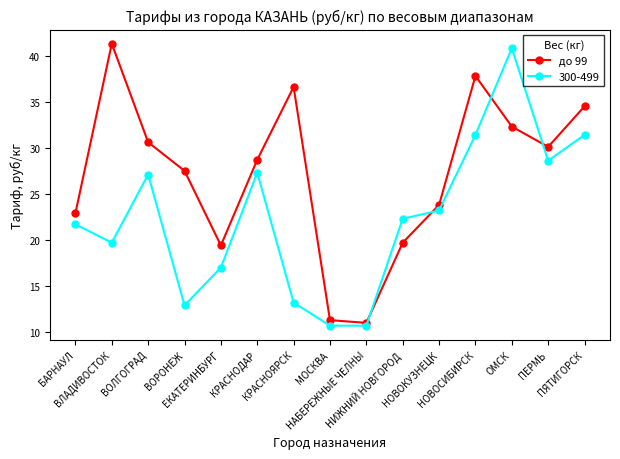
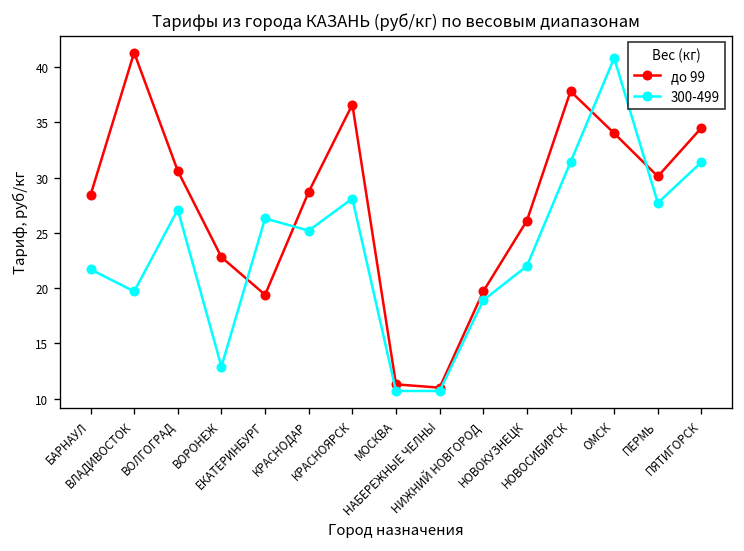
до 99, БАРНАУЛ: 23 -> 28
до 99, ВОРОНЕЖ: 28 -> 23
300-499, ЕКАТЕРИНБУРГ: 17 -> 26
300-499, КРАСНОДАР: 27 -> 25
300-499, КРАСНОЯРСК: 13 -> 28
300-499, НИЖНИЙ НОВГОРОД: 22 -> 19
до 99, НОВОКУЗНЕЦК: 24 -> 26
300-499, НОВОКУЗНЕЦК: 23 -> 22
до 99, ОМСК: 32 -> 34
300-499, ПЕРМЬ: 29 -> 28
